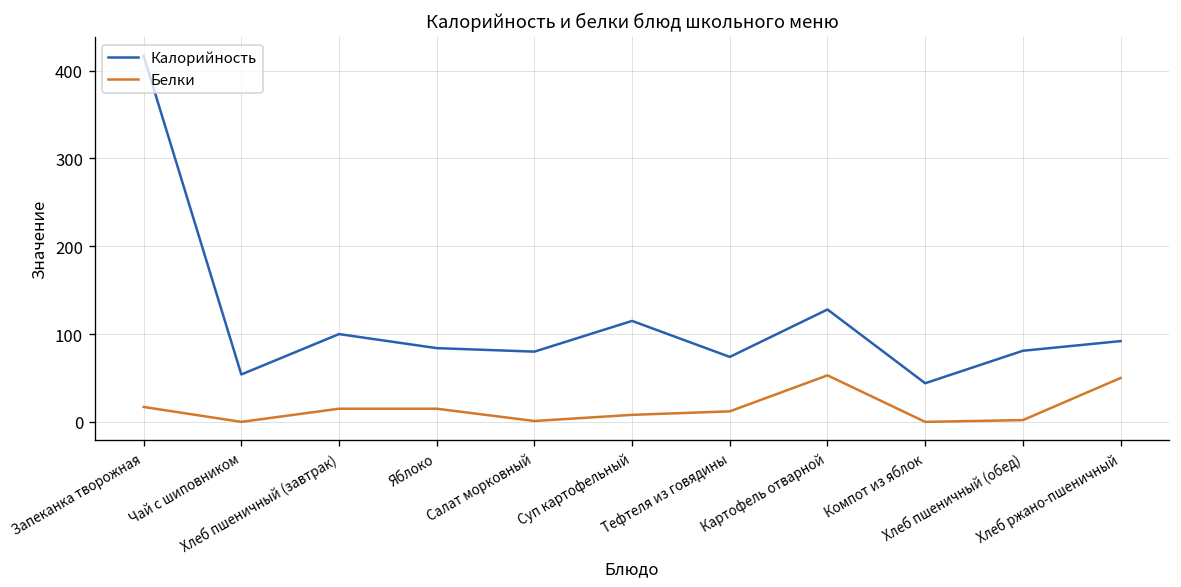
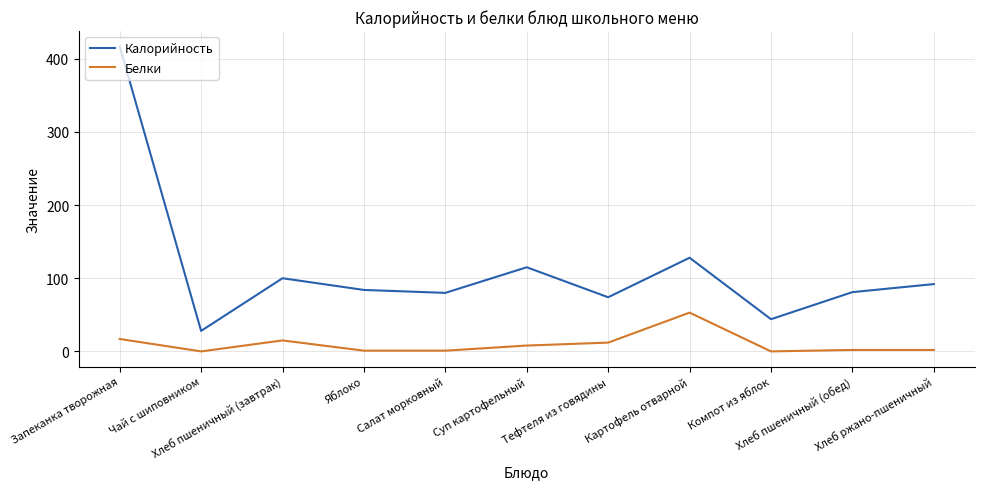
Калорийность, Чай с шиповником: 50 -> 30
Белки, Яблоко: 20 -> 0
Белки, Хлеб ржано-пшеничный: 50 -> 0
